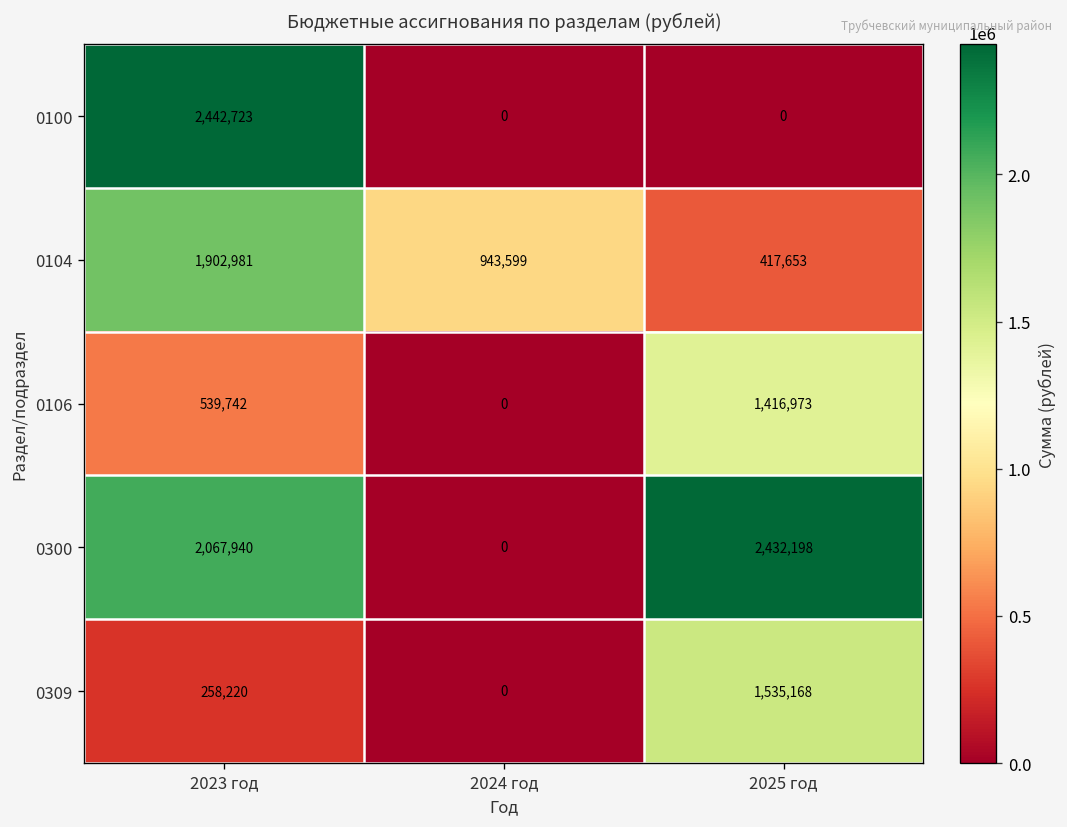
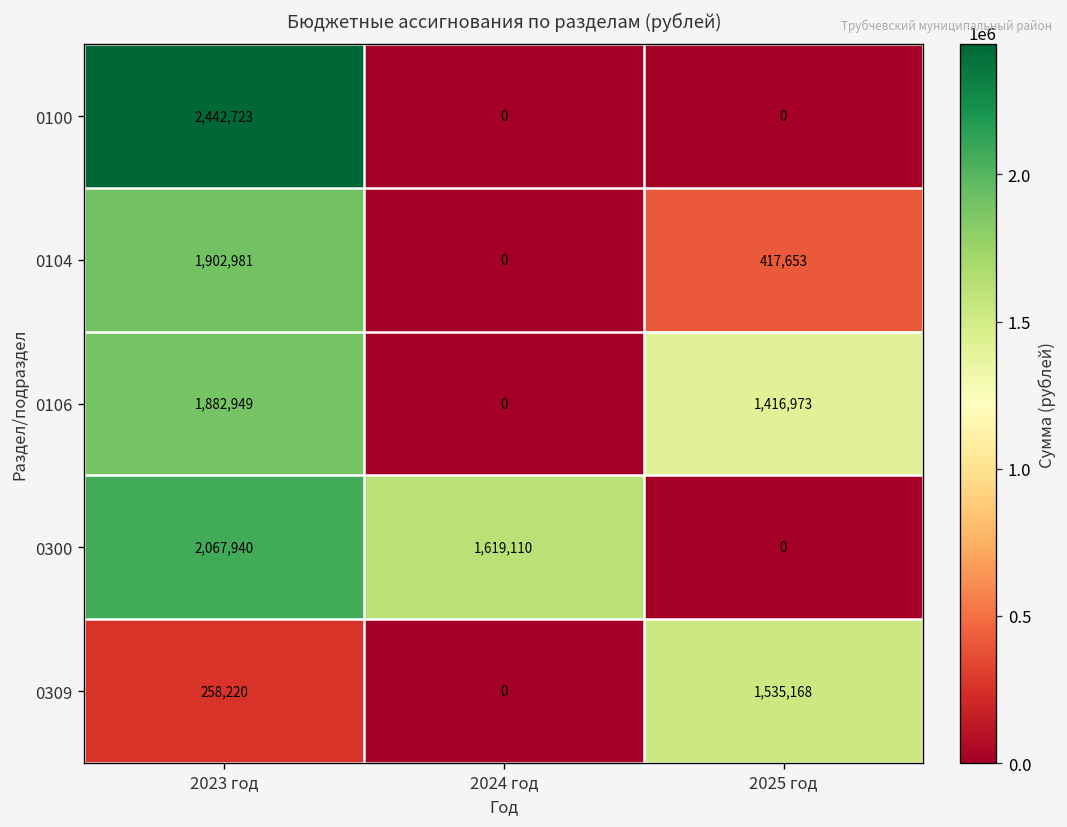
0104, 2024 год: 943,599 -> 0
0106, 2023 год: 539,742 -> 1,882,949
0300, 2024 год: 0 -> 1,619,110
0300, 2025 год: 2,432,198 -> 0
